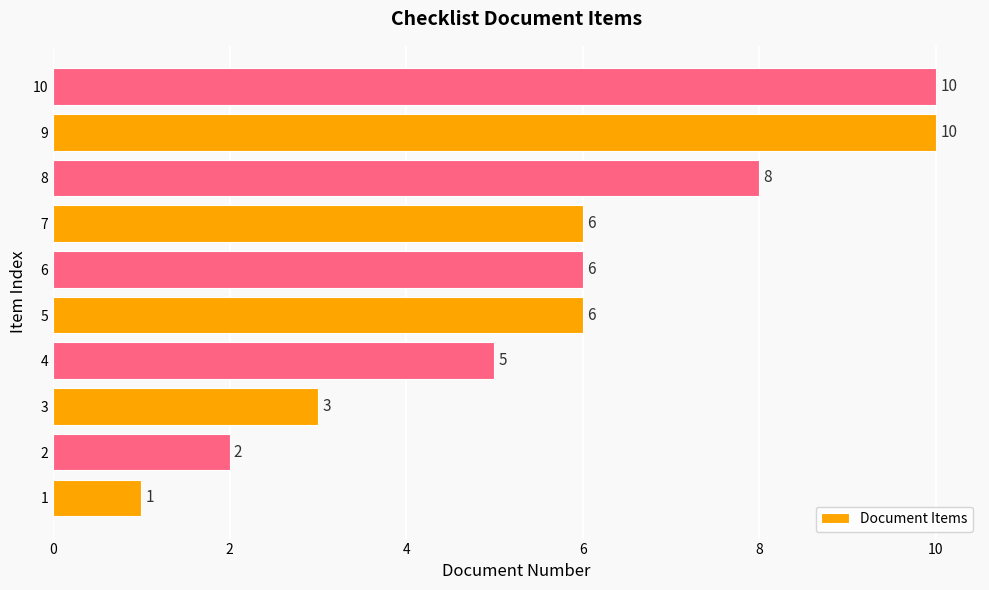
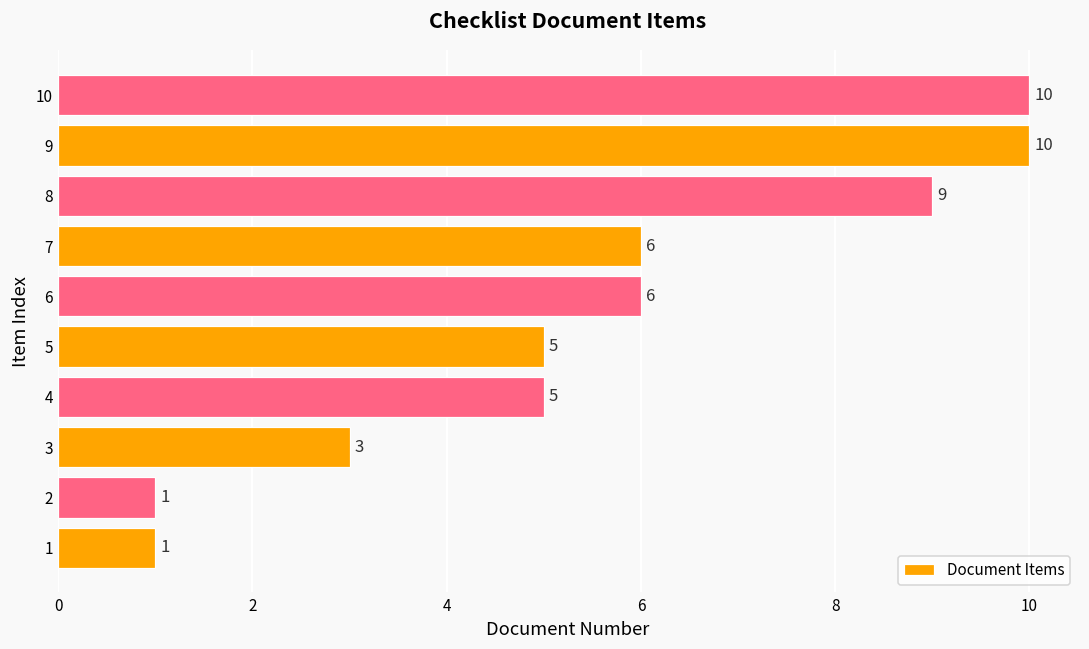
8: 8 -> 9
5: 6 -> 5
2: 2 -> 1
